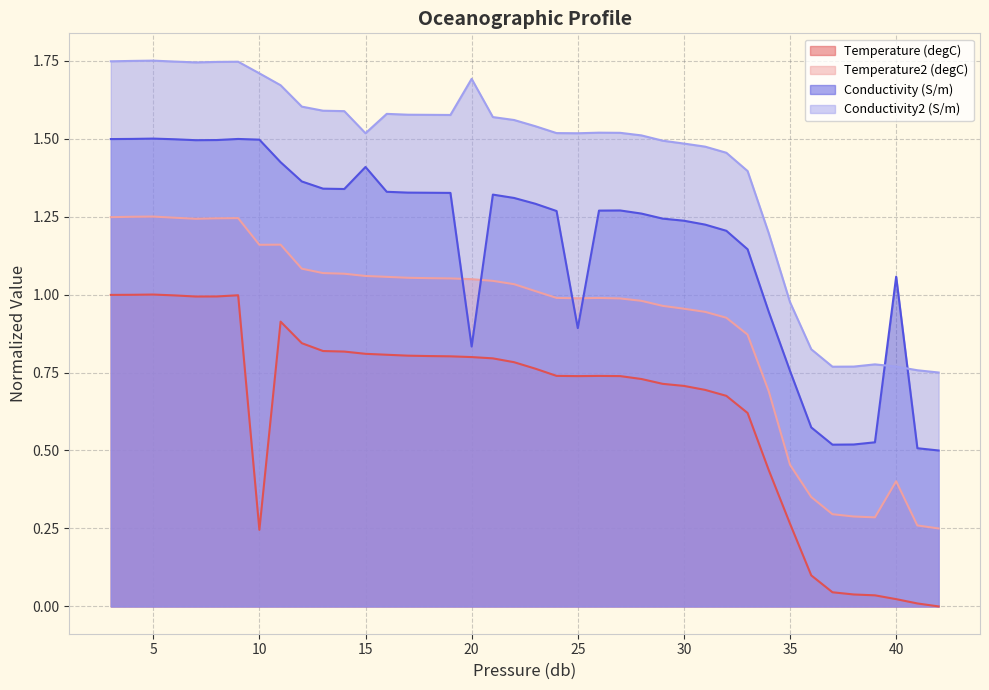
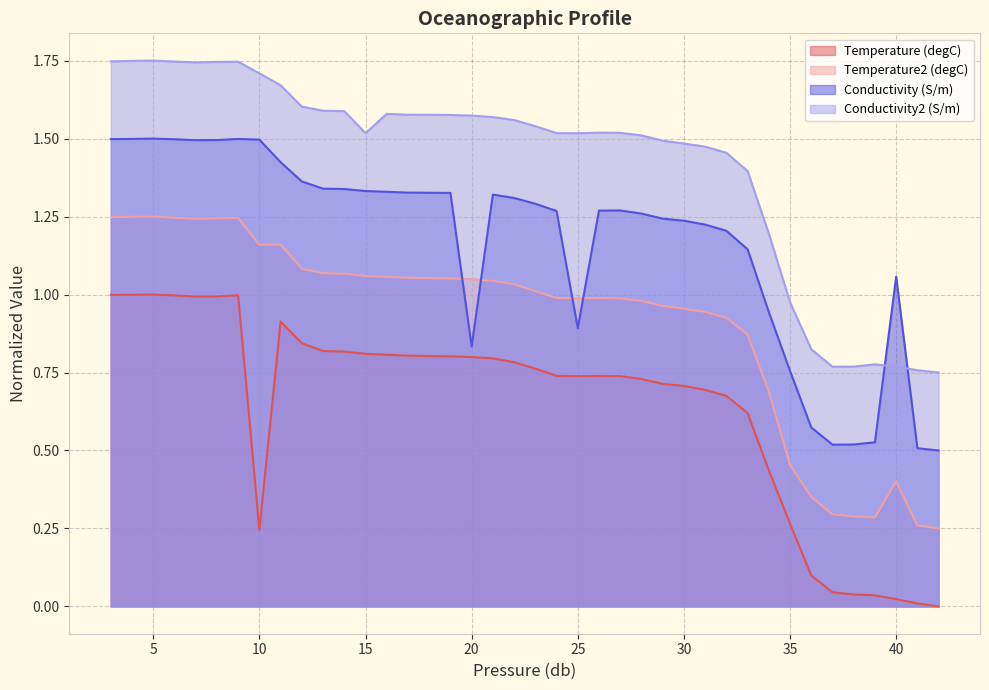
Conductivity (S/m), 15: 1.41 -> 1.33
Conductivity2 (S/m), 20: 1.69 -> 1.57
